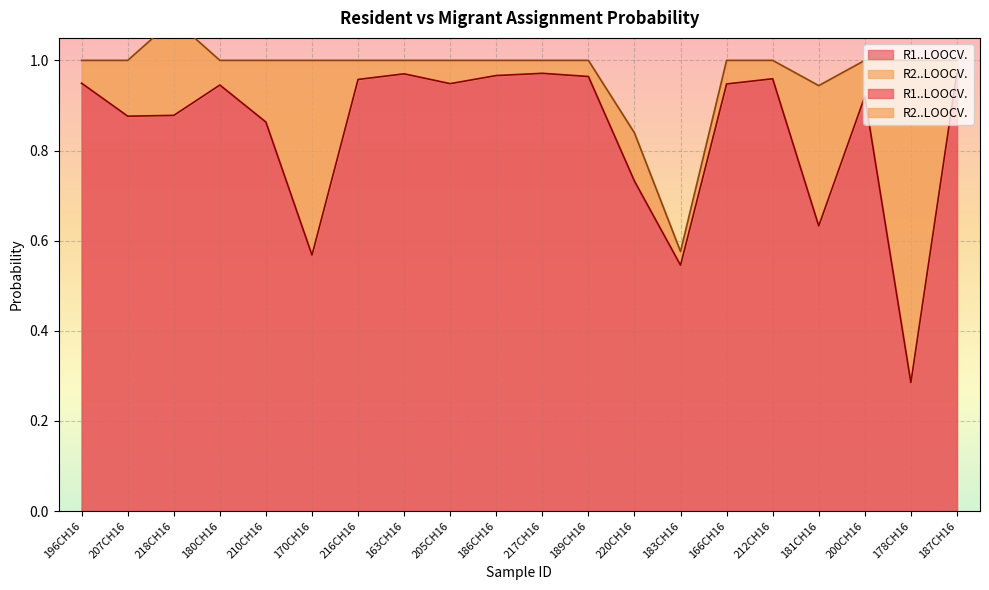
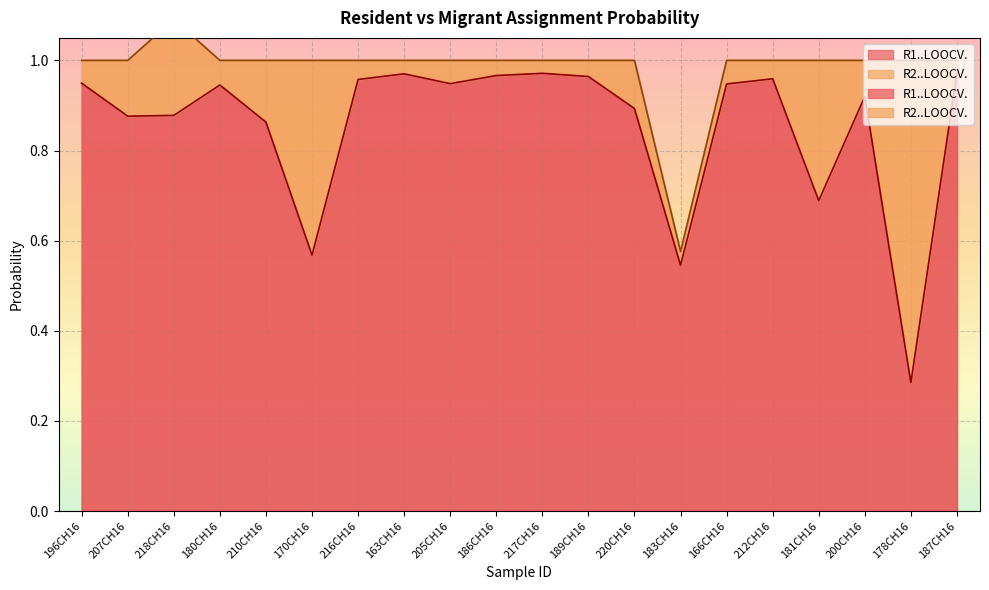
R1..LOOCV., 220CH16: 0.73 -> 0.89
R1..LOOCV., 181CH16: 0.63 -> 0.69
